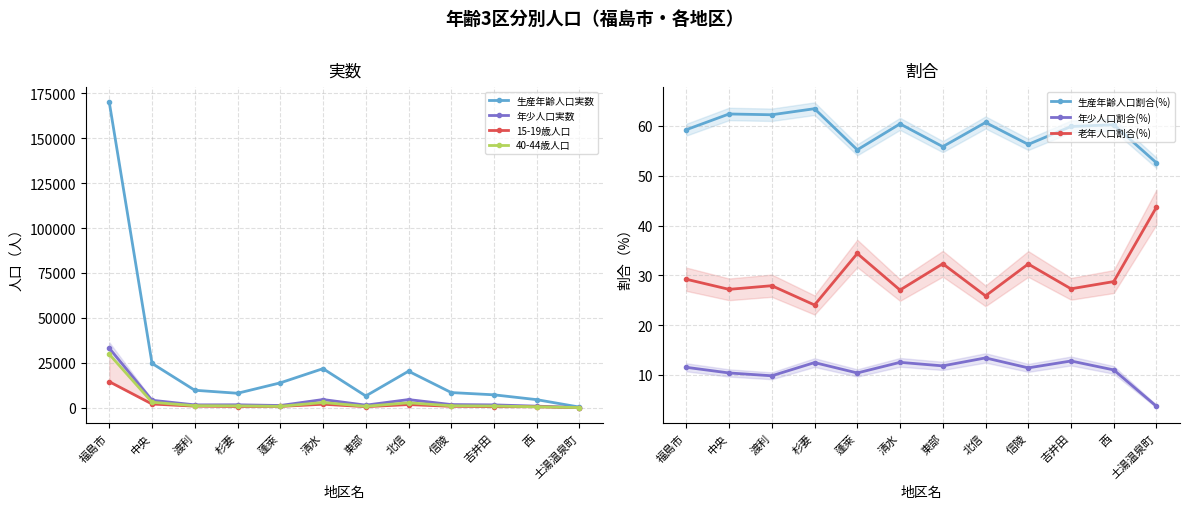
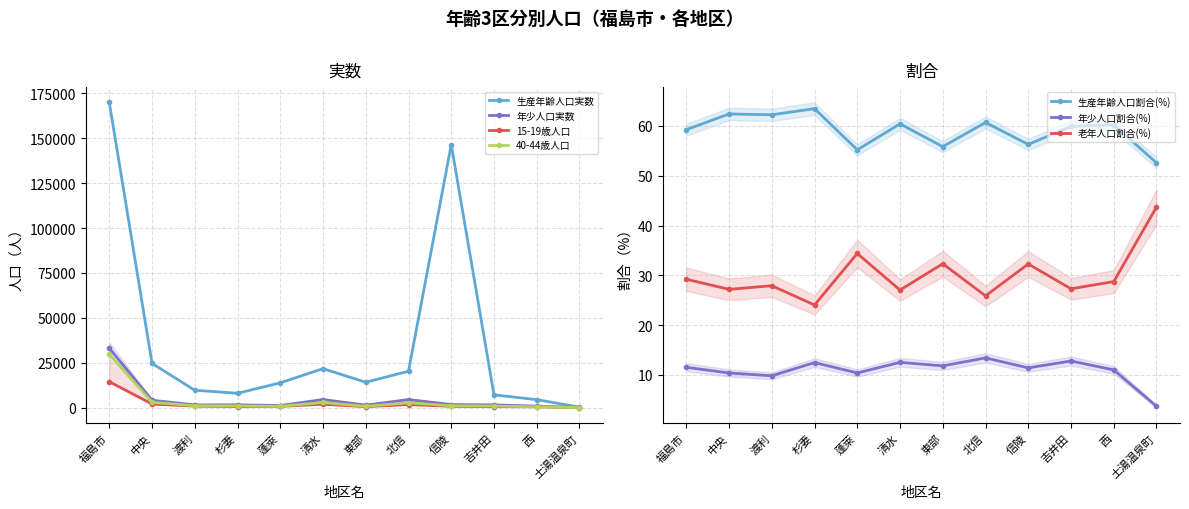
実数, 生産年齢人口実数, 東部: 6000 -> 14000
実数, 生産年齢人口実数, 信陵: 8000 -> 146000
